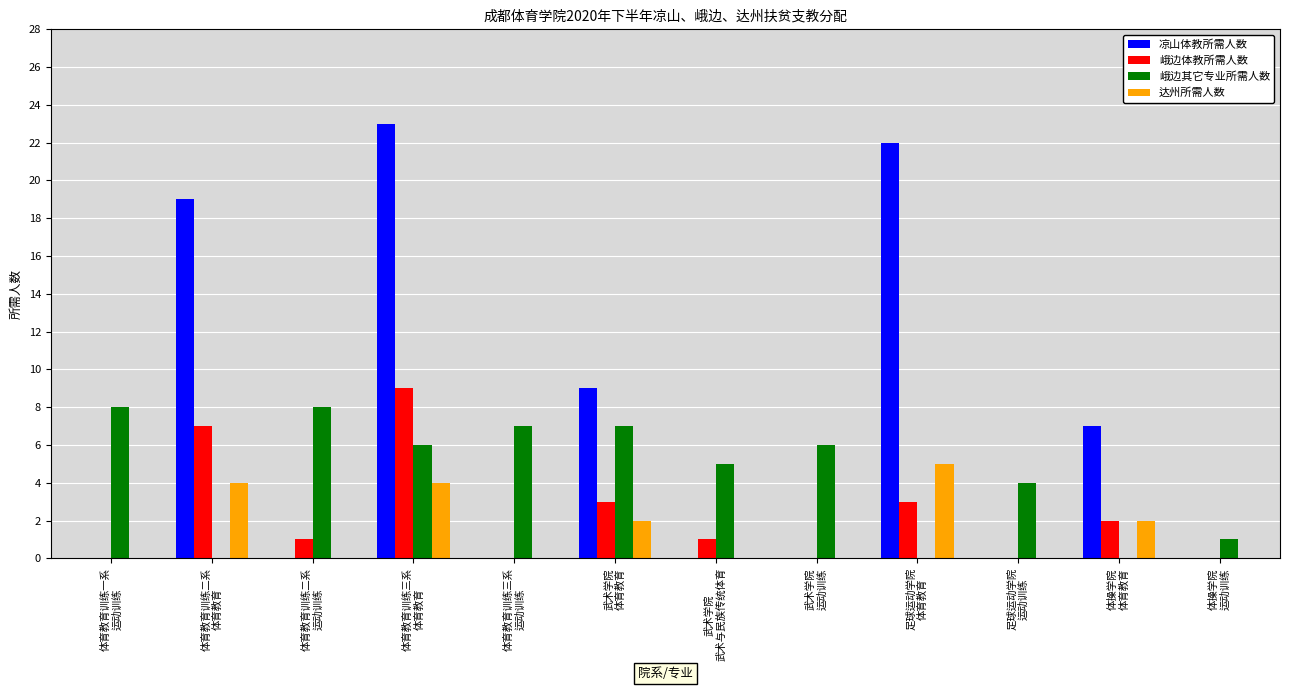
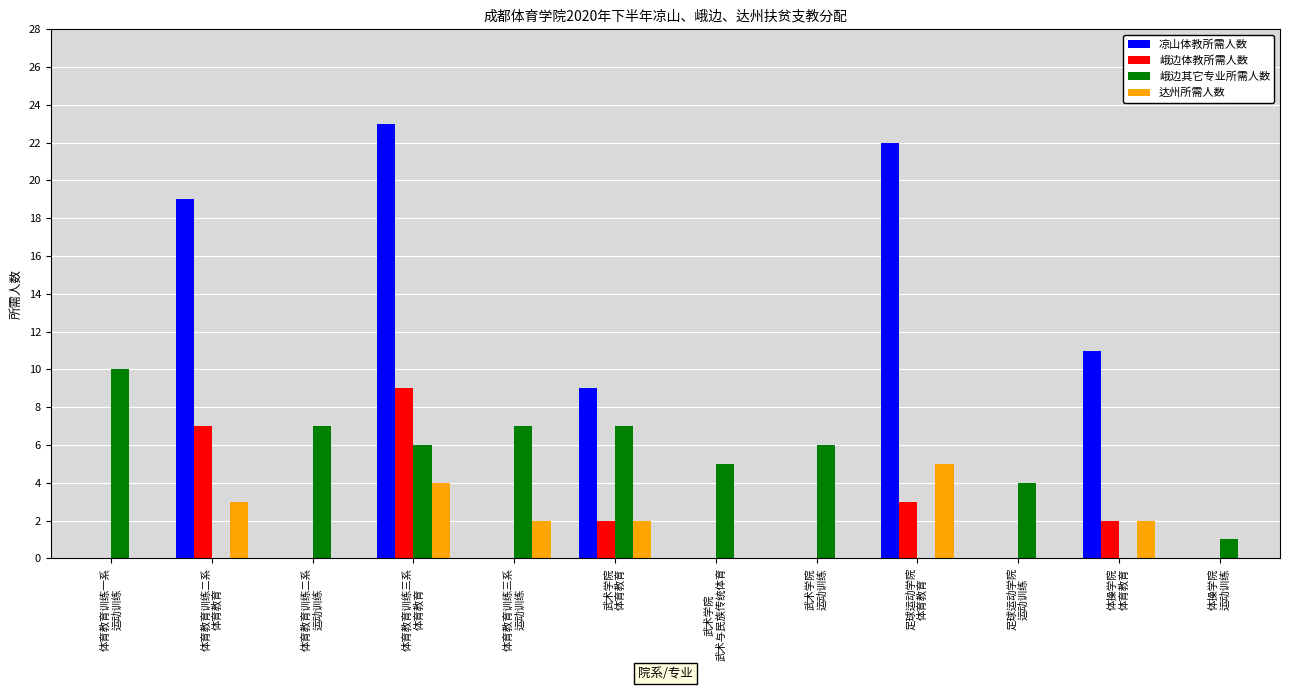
峨边其它专业所需人数, 体育教育训练一系 运动训练: 8 -> 10
达州所需人数, 体育教育训练二系 体育教育: 4 -> 3
峨边体教所需人数, 体育教育训练二系 运动训练: 1 -> 0
峨边其它专业所需人数, 体育教育训练二系 运动训练: 8 -> 7
达州所需人数, 体育教育训练三系 运动训练: 0 -> 2
峨边体教所需人数, 武术学院 体育教育: 3 -> 2
峨边体教所需人数, 武术学院 武术与民族传统体育: 1 -> 0
凉山体教所需人数, 体操学院 体育教育: 7 -> 11
